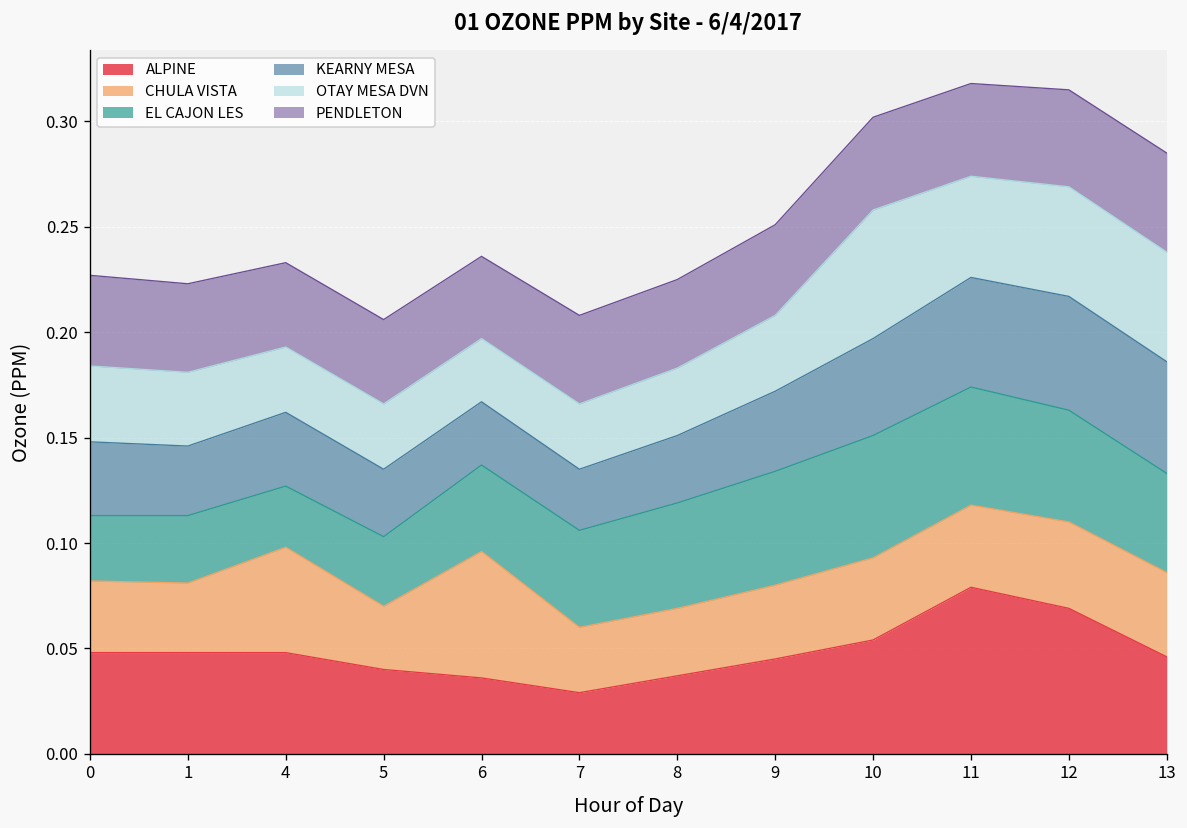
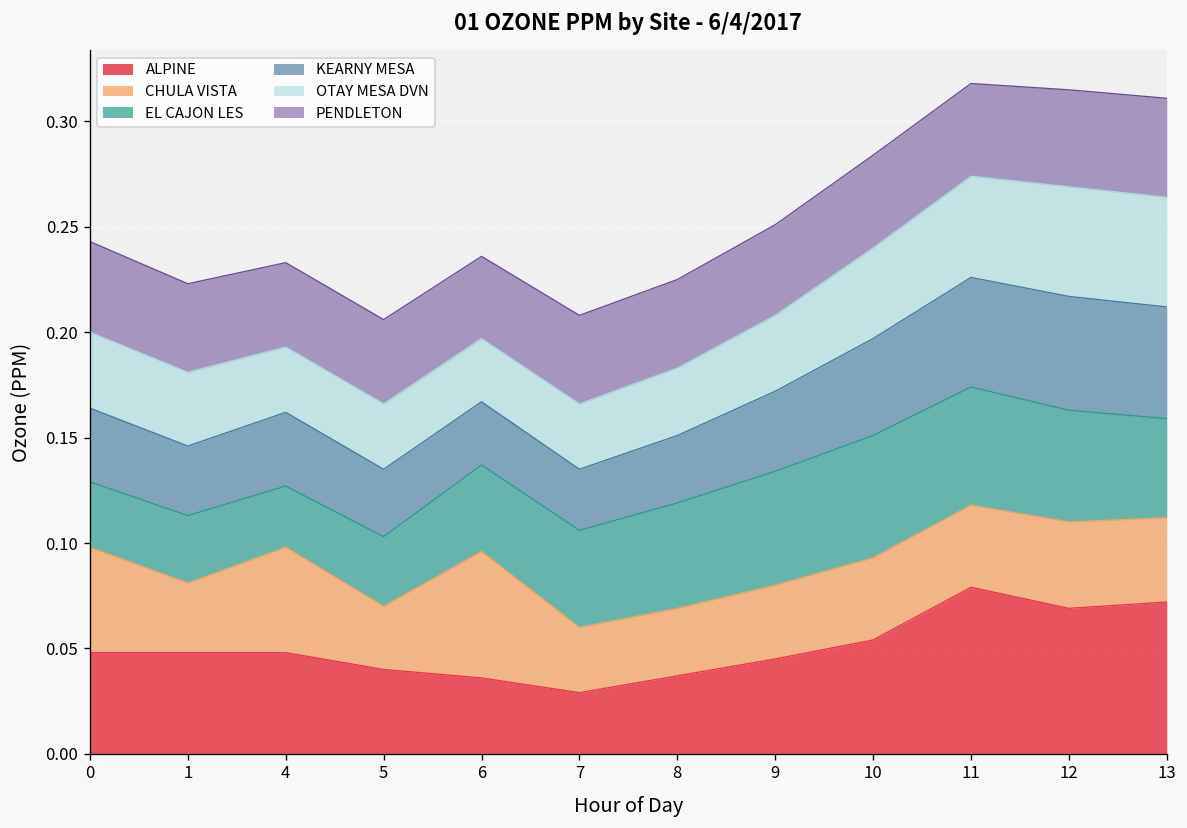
CHULA VISTA, 0: 0.034 -> 0.050
OTAY MESA DVN, 10: 0.061 -> 0.043
ALPINE, 13: 0.046 -> 0.072
